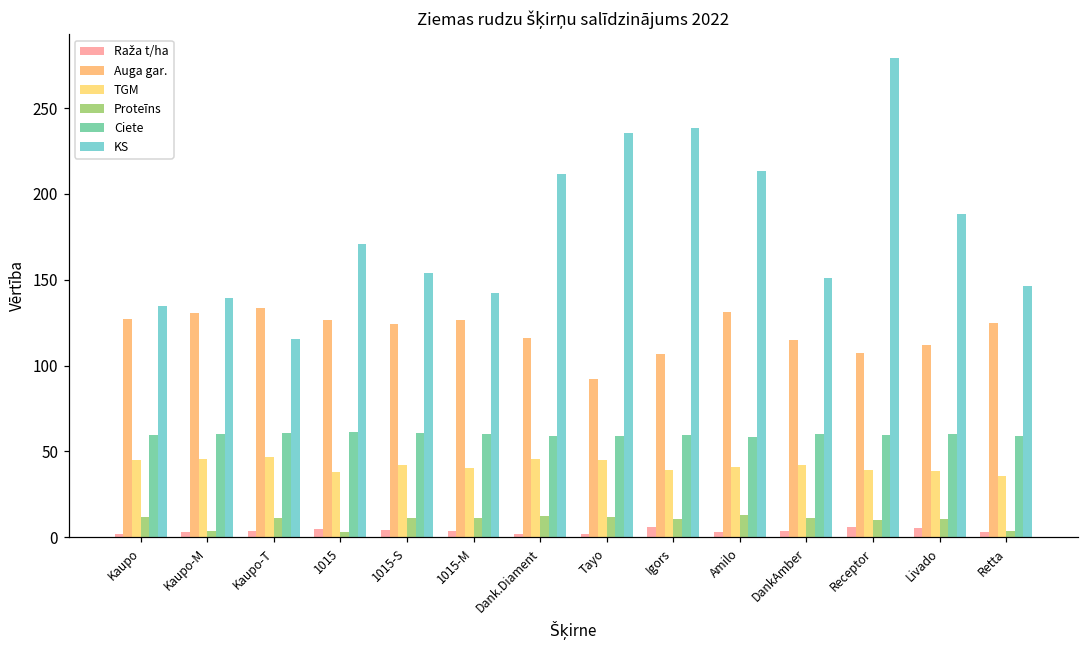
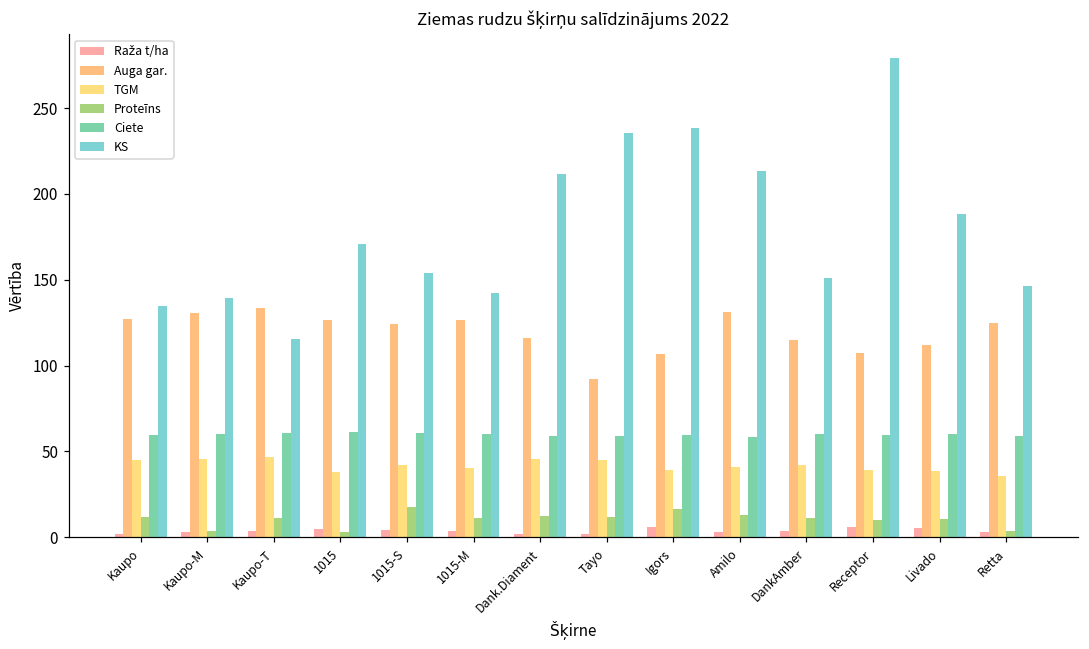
Proteīns, 1015-S: 11 -> 18
Proteīns, Igors: 10 -> 16
